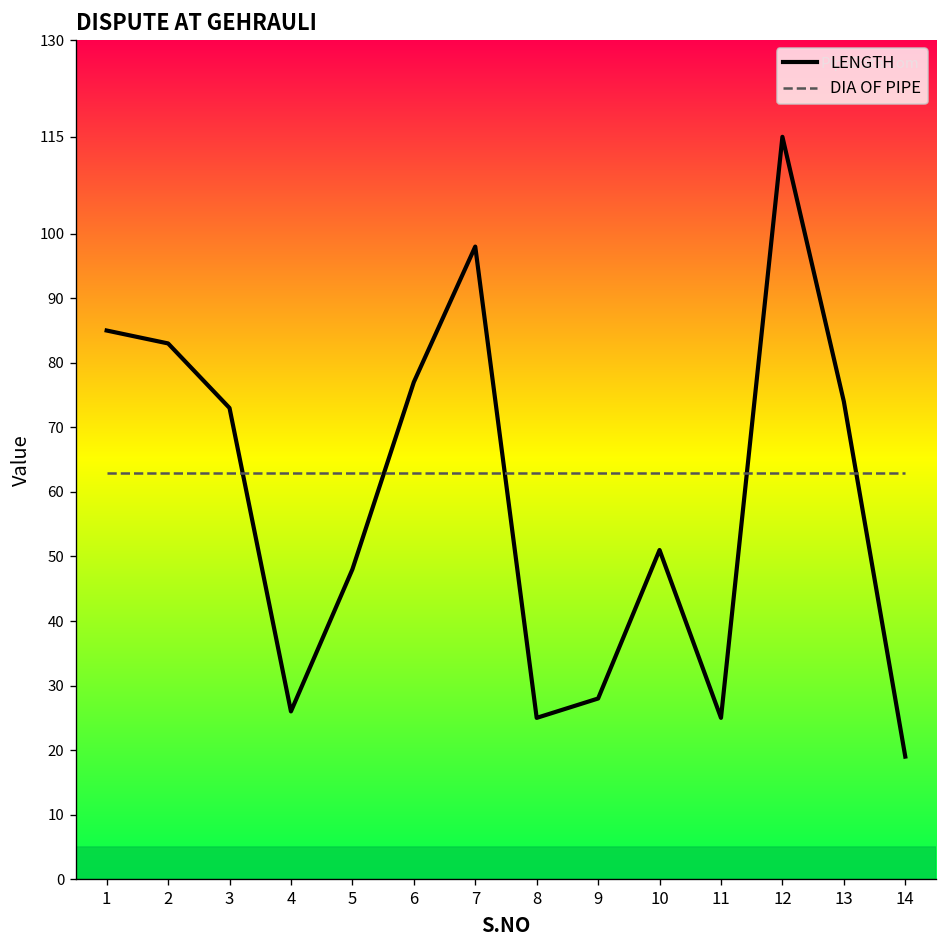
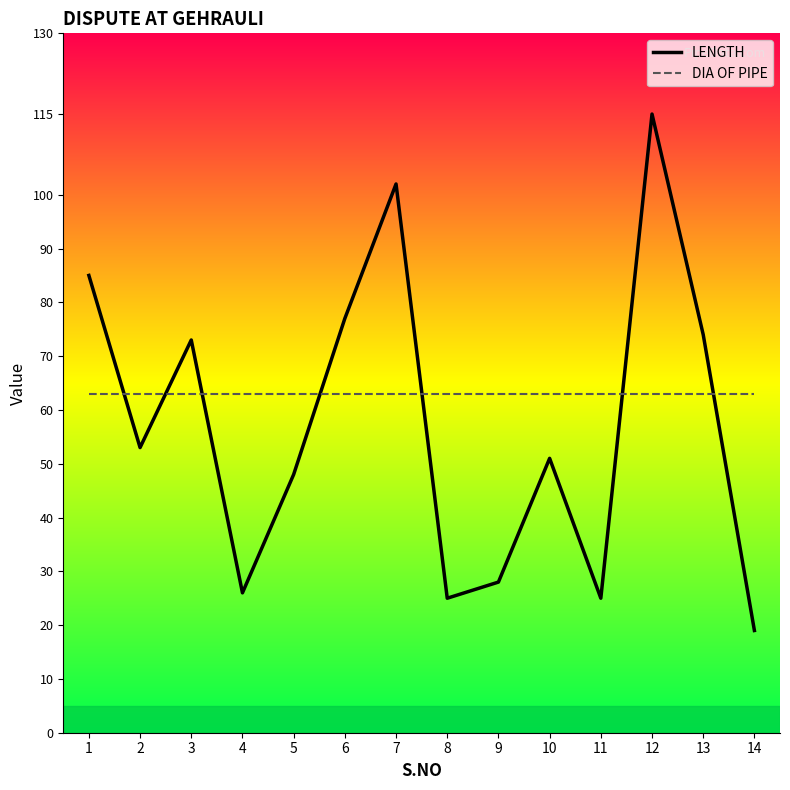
LENGTH, 2: 83 -> 53
LENGTH, 7: 98 -> 102
